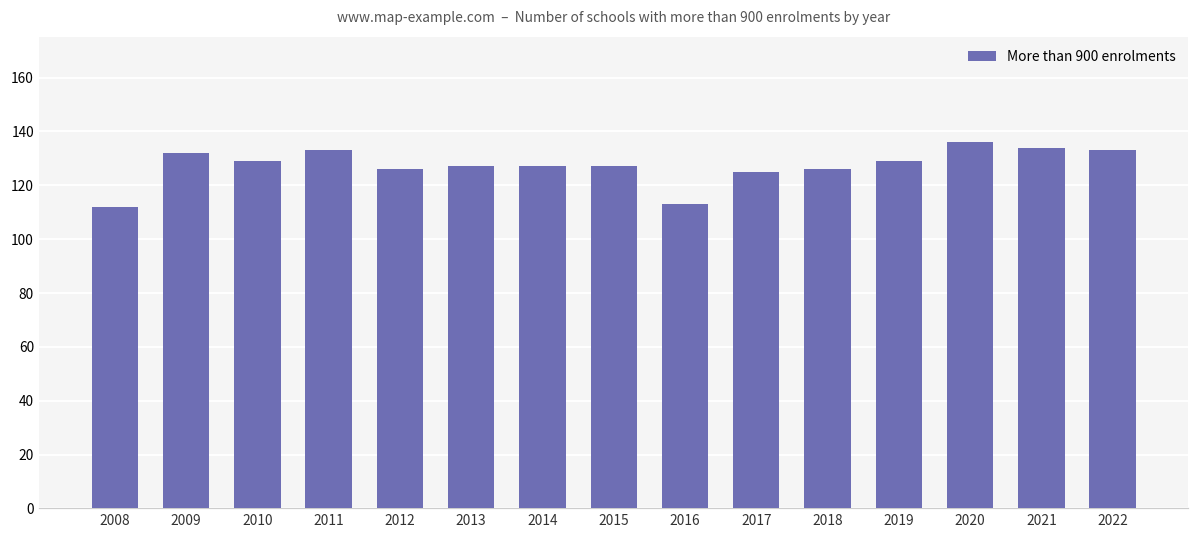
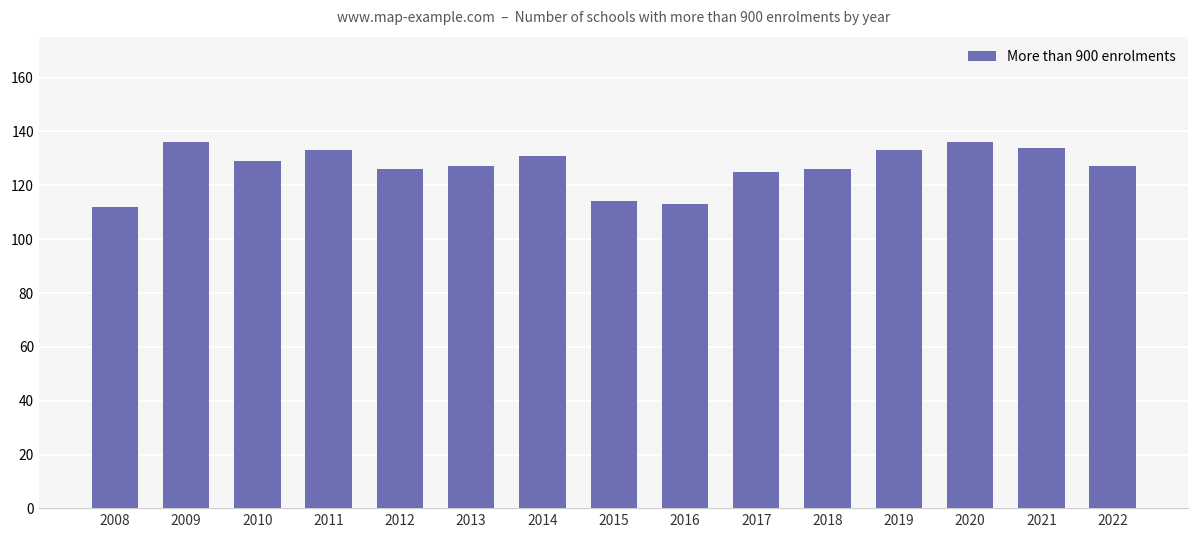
2009: 132 -> 136
2014: 127 -> 131
2015: 127 -> 114
2019: 129 -> 133
2022: 133 -> 127
